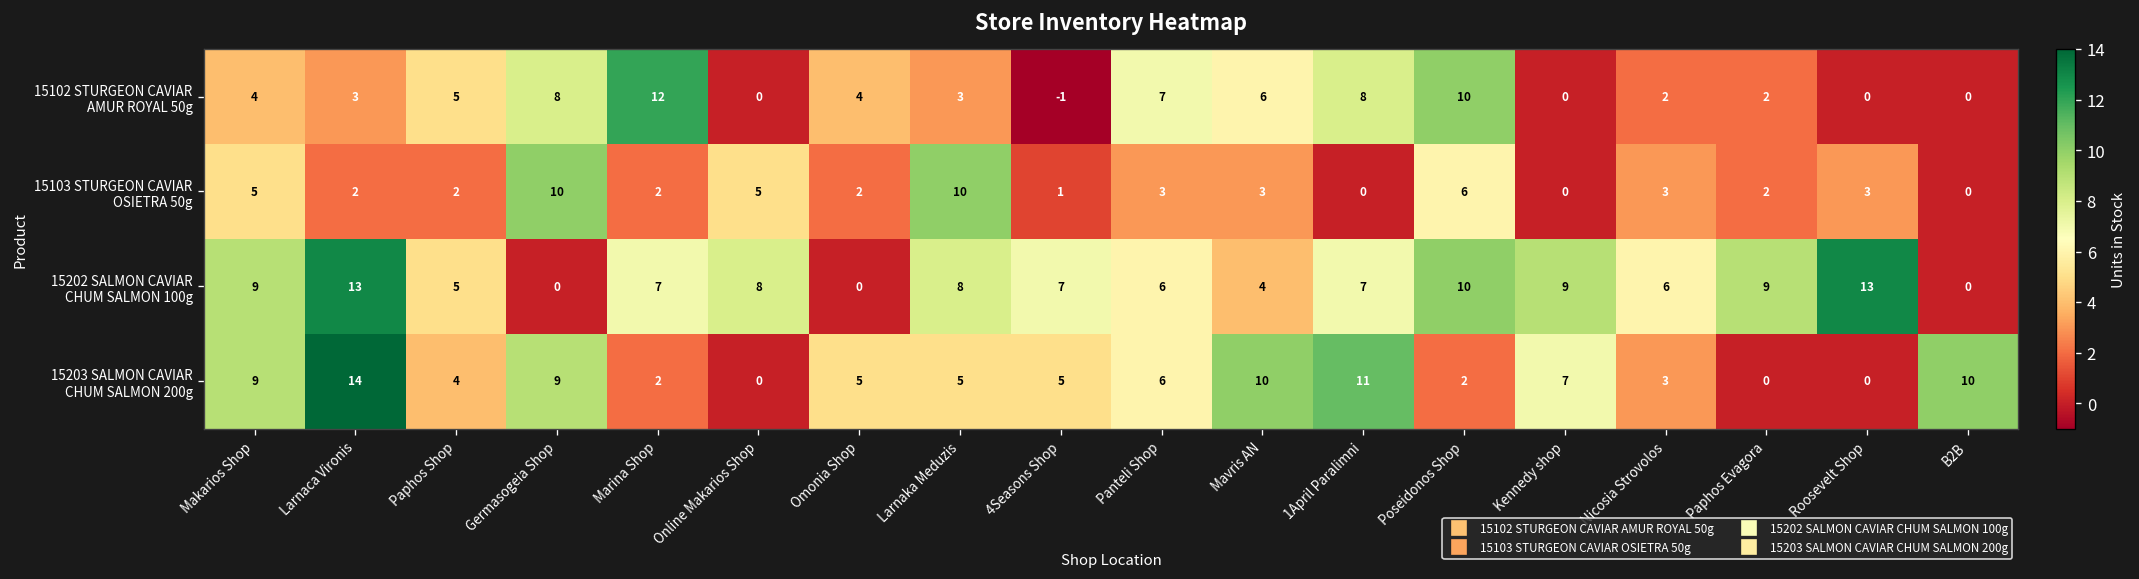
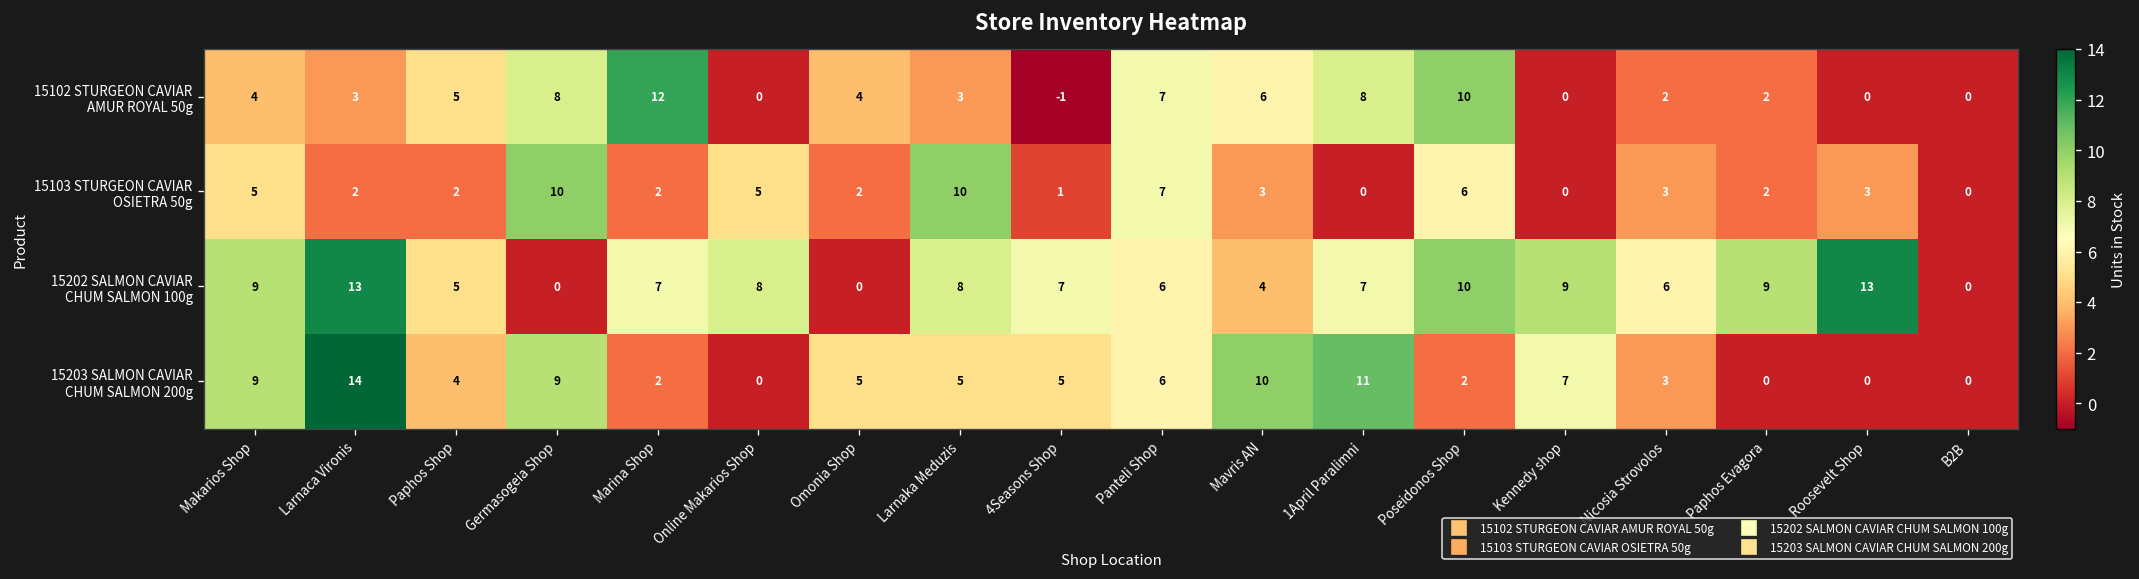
15103 STURGEON CAVIAR OSIETRA 50g, Panteli Shop: 3 -> 7
15203 SALMON CAVIAR CHUM SALMON 200g, B2B: 10 -> 0
